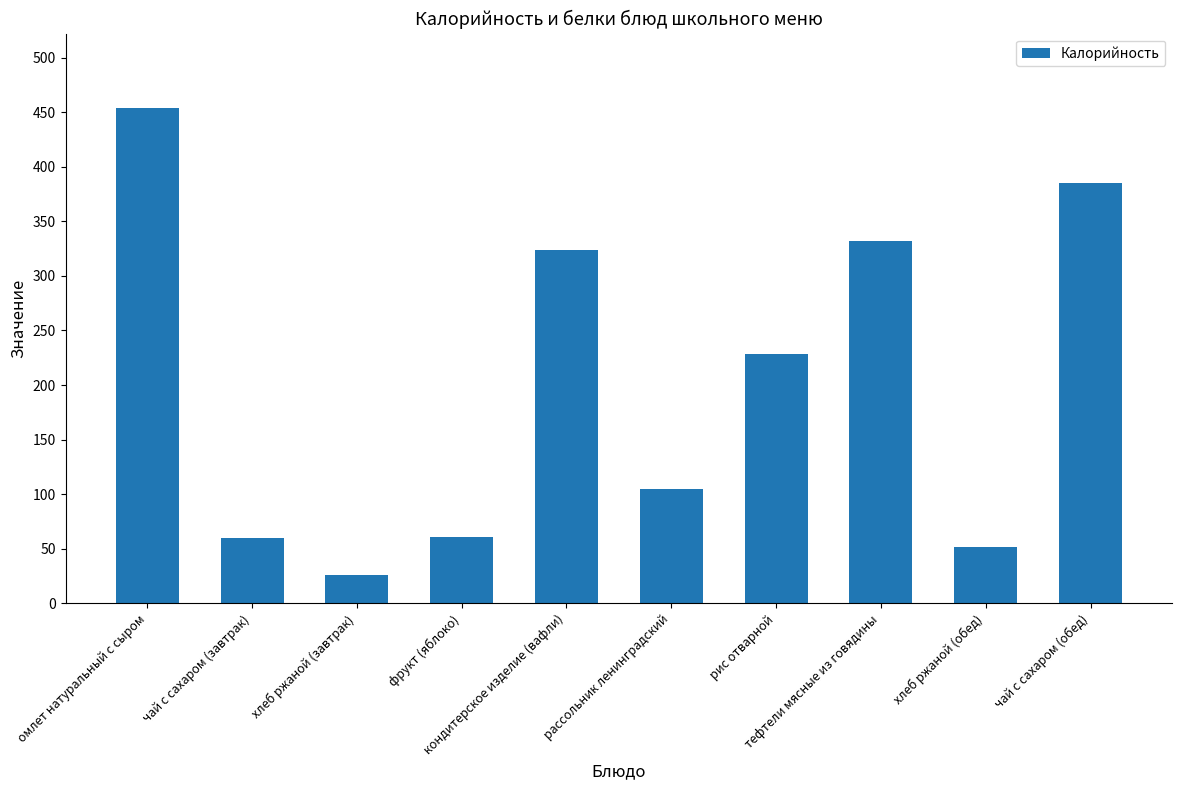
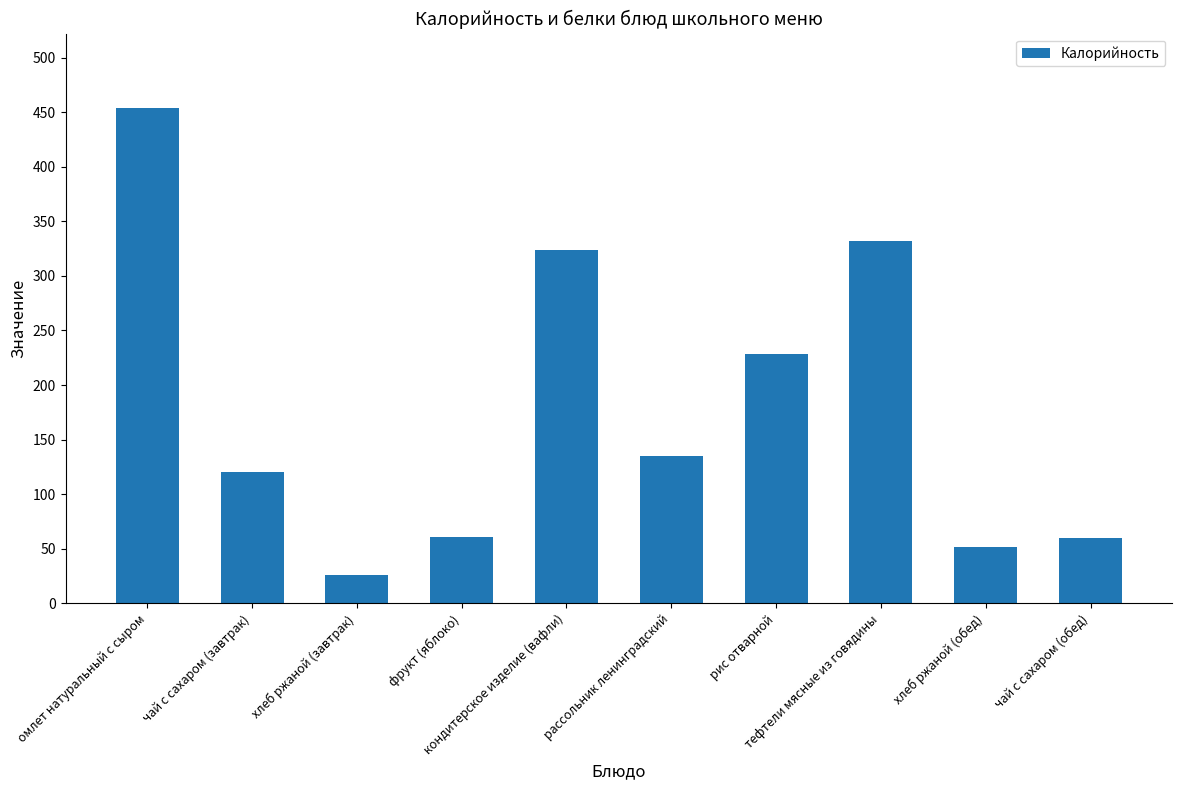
чай с сахаром (завтрак): 60 -> 120
рассольник ленинградский: 105 -> 135
чай с сахаром (обед): 385 -> 60
